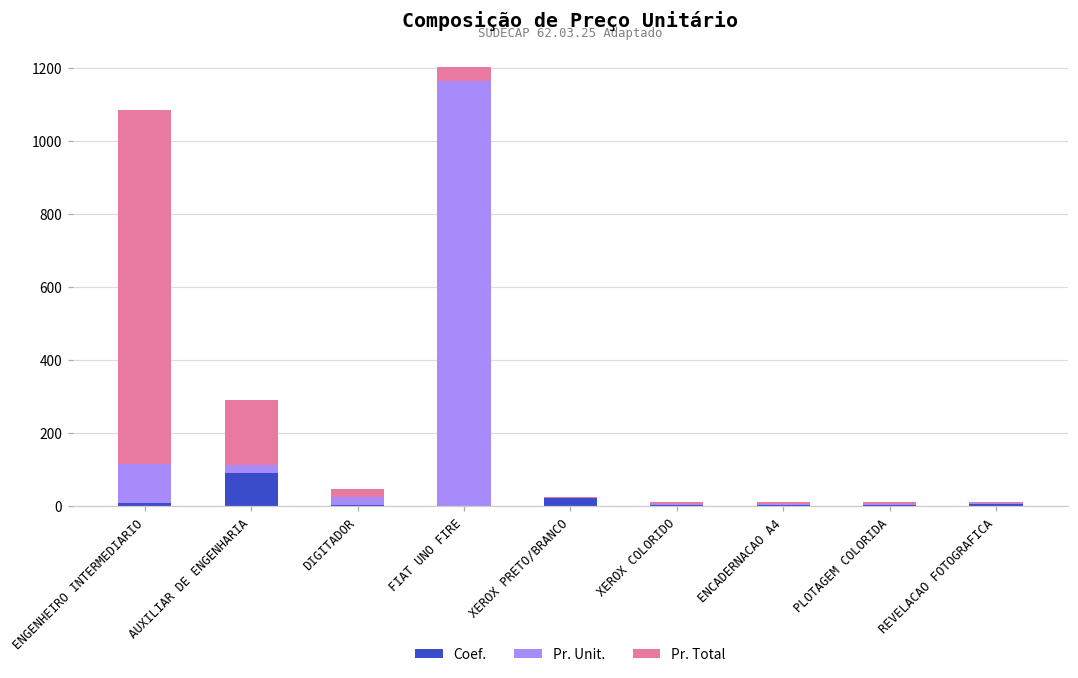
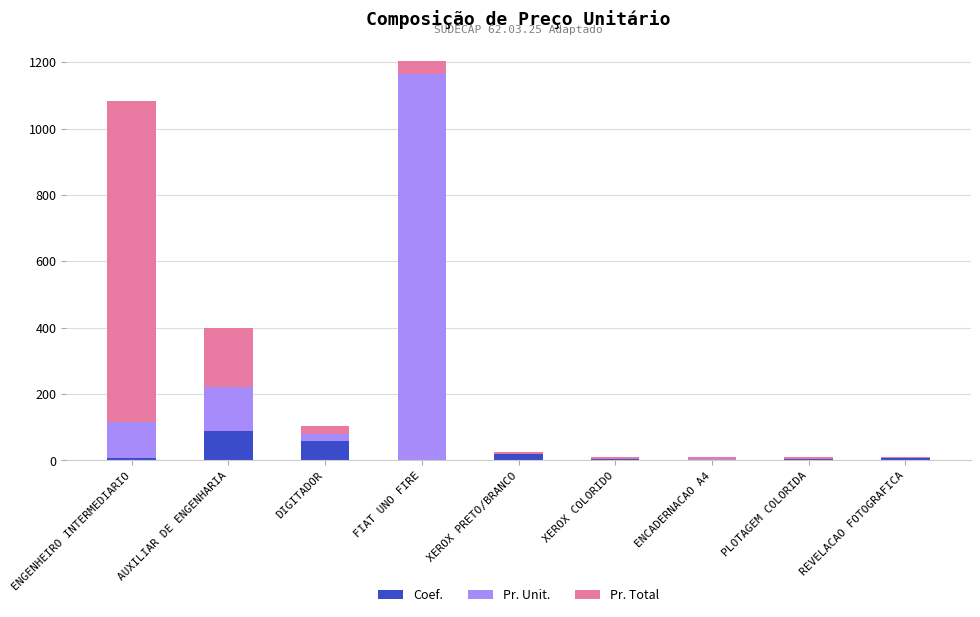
Pr. Unit., AUXILIAR DE ENGENHARIA: 20 -> 130
Coef., DIGITADOR: 0 -> 60
